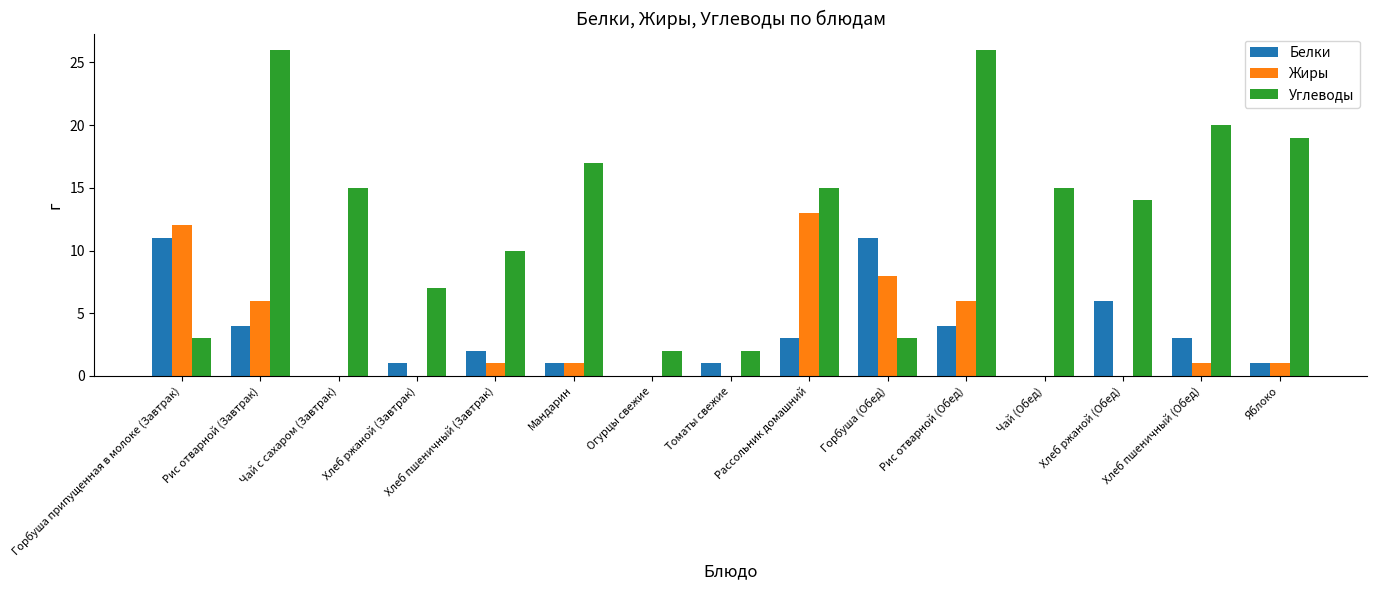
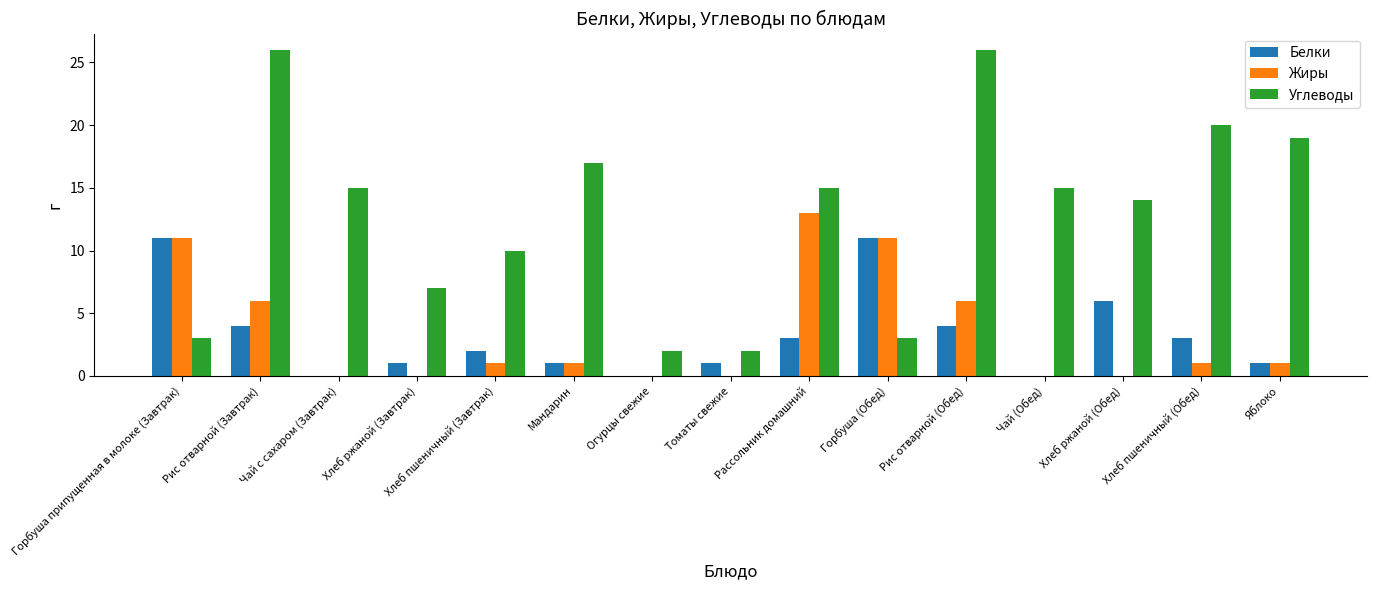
Жиры, Горбуша припущенная в молоке (Завтрак): 12 -> 11
Жиры, Горбуша (Обед): 8 -> 11
